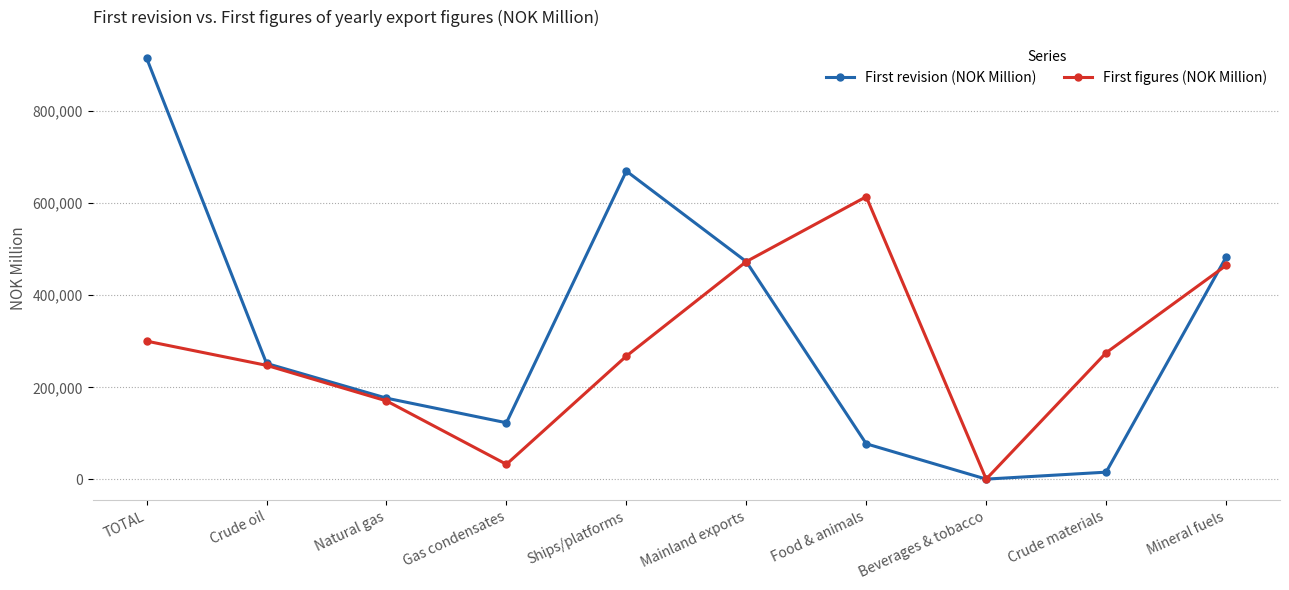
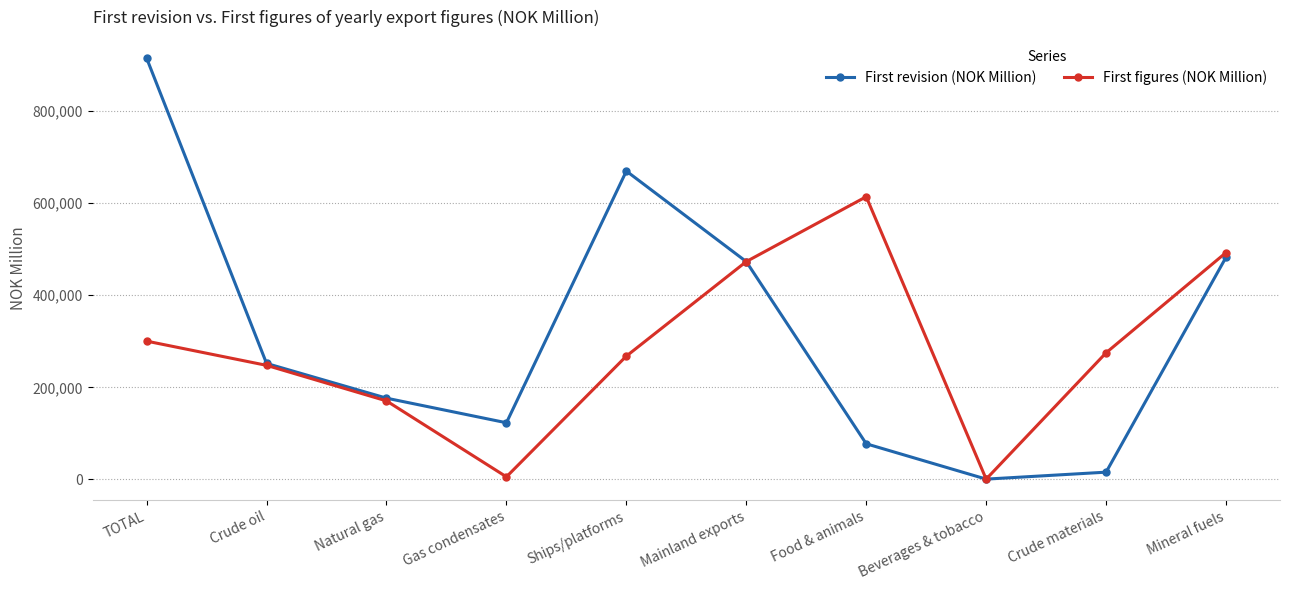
First figures (NOK Million), Gas condensates: 30,000 -> 10,000
First figures (NOK Million), Mineral fuels: 460,000 -> 490,000
